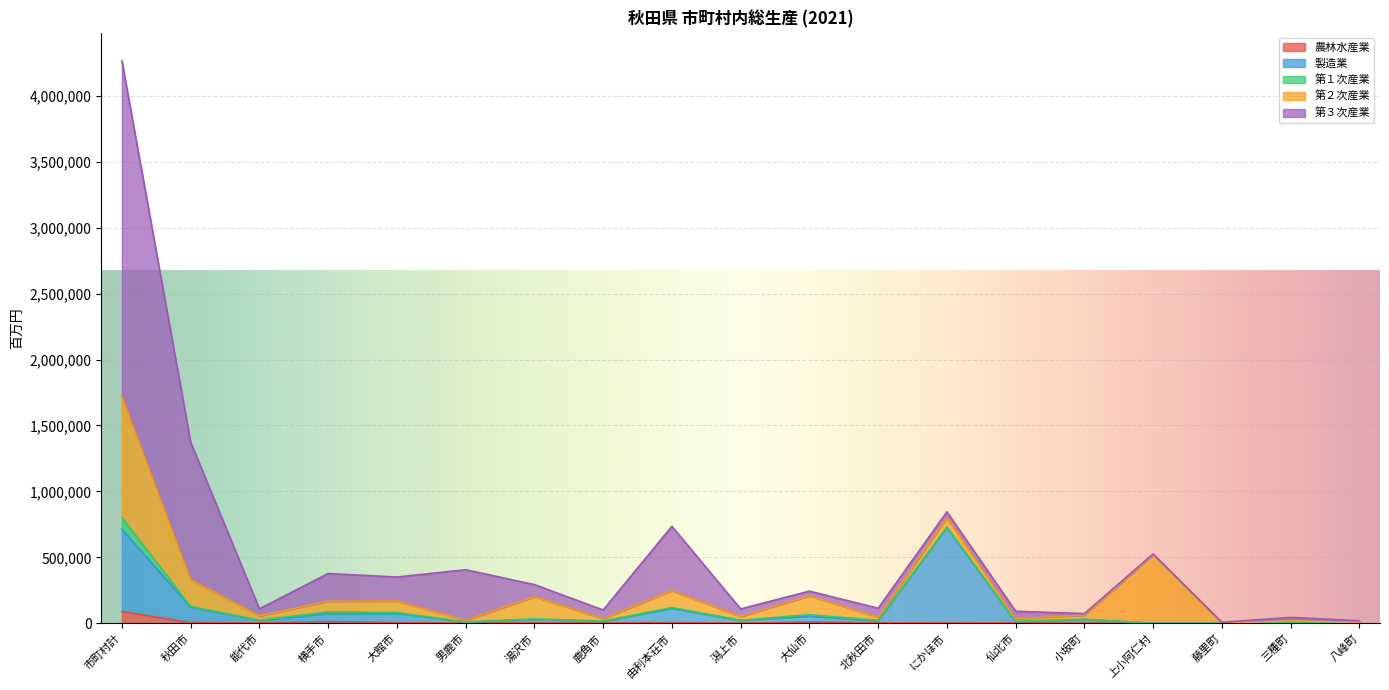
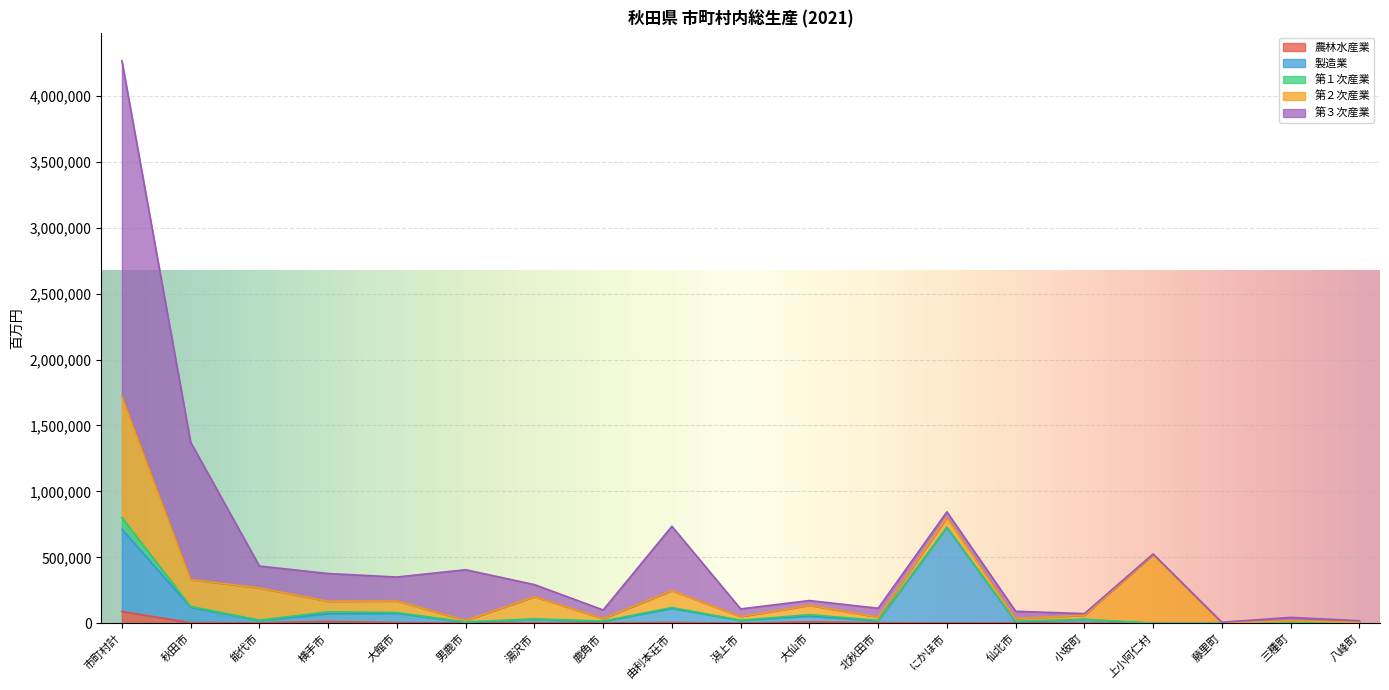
第２次産業, 能代市: 30,000 -> 240,000
第３次産業, 能代市: 50,000 -> 170,000
第２次産業, 大仙市: 140,000 -> 70,000
